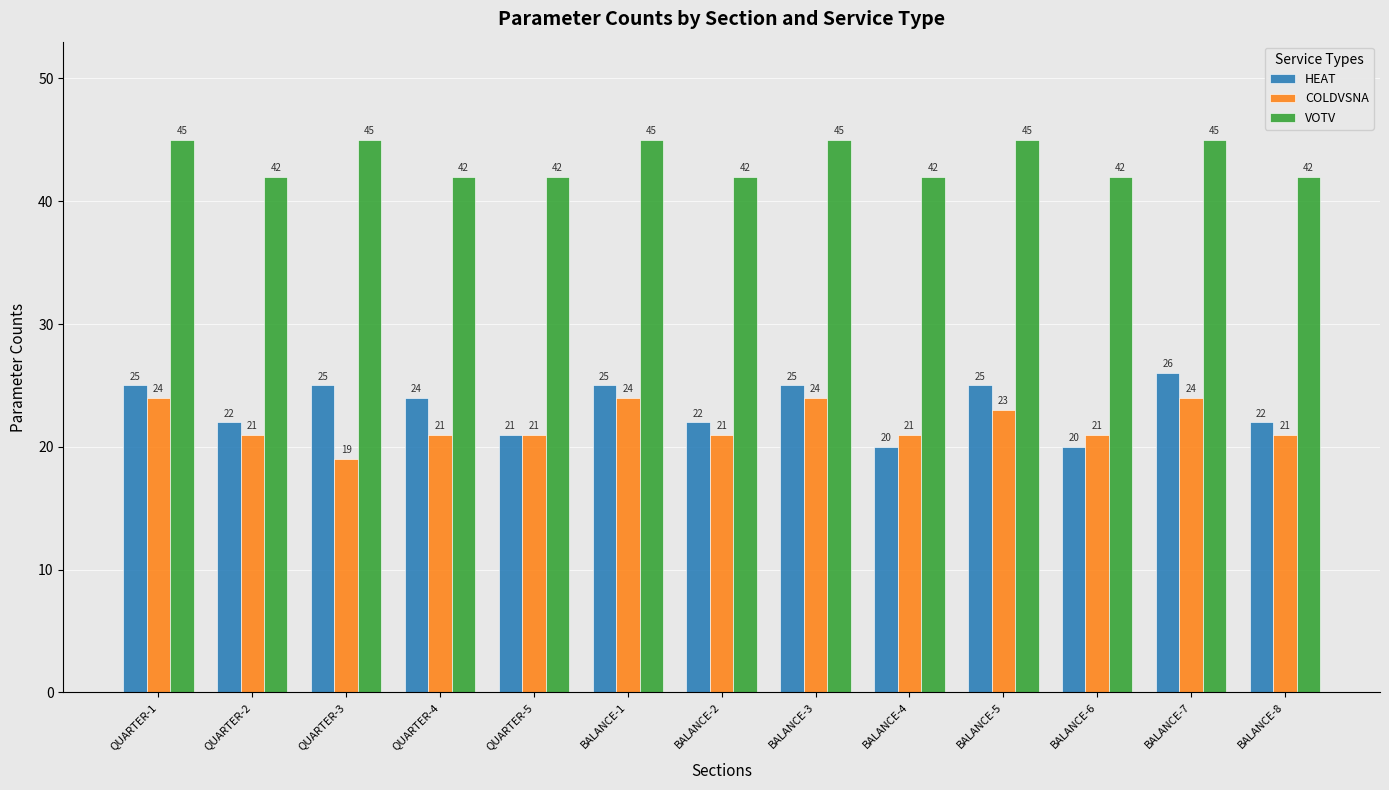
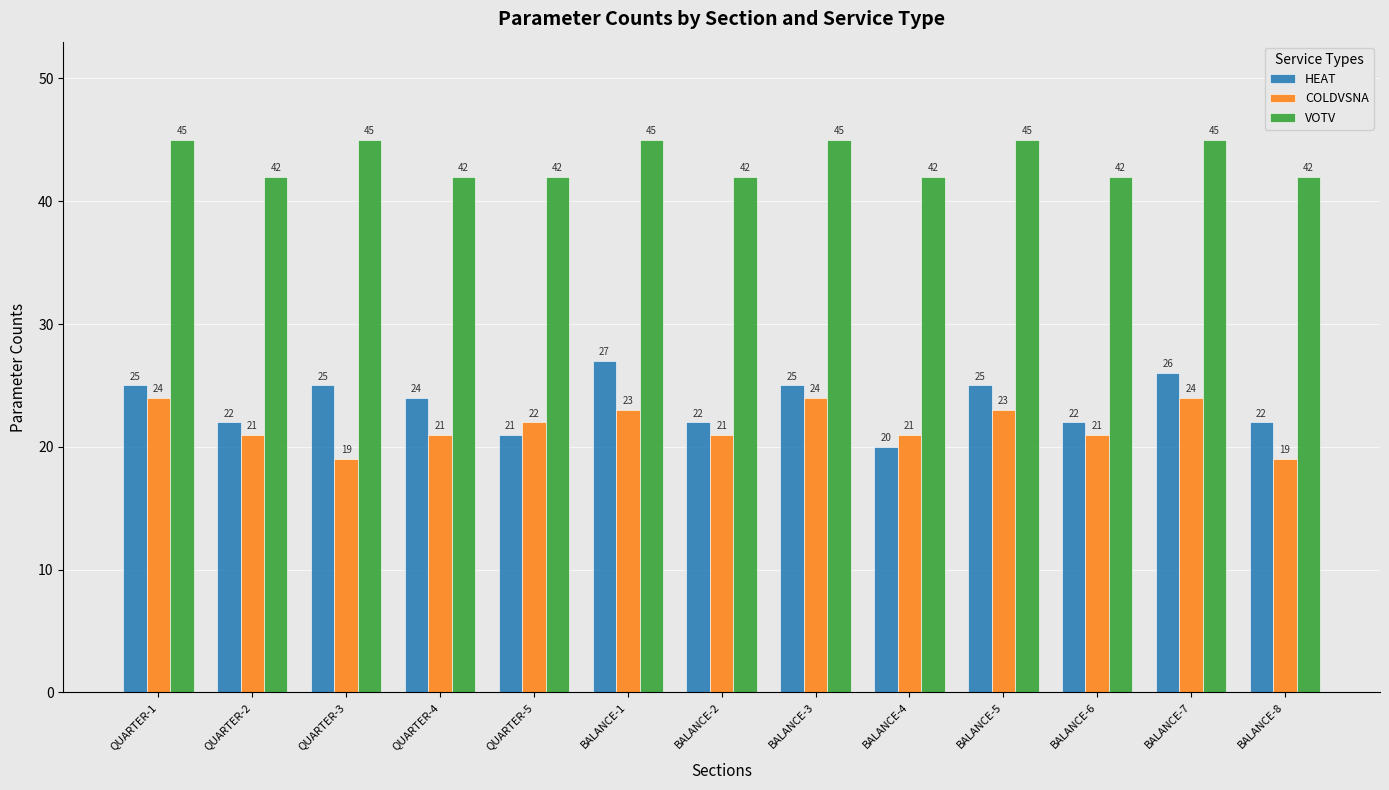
COLDVSNA, QUARTER-5: 21 -> 22
HEAT, BALANCE-1: 25 -> 27
COLDVSNA, BALANCE-1: 24 -> 23
HEAT, BALANCE-6: 20 -> 22
COLDVSNA, BALANCE-8: 21 -> 19
